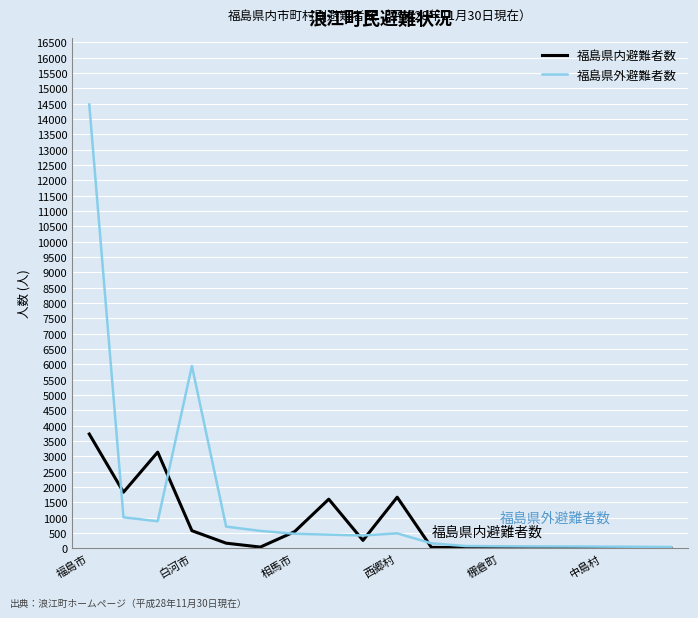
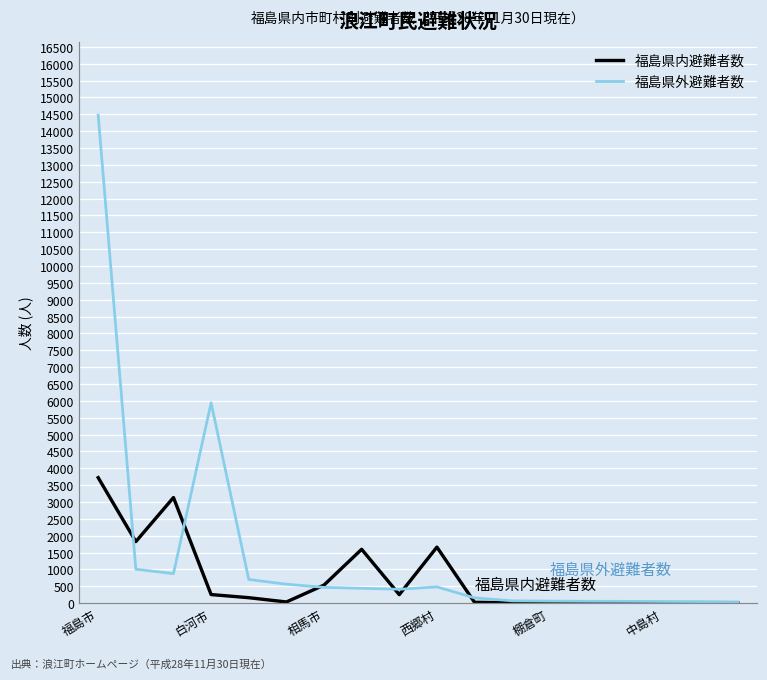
福島県内避難者数, 白河市: 600 -> 300
